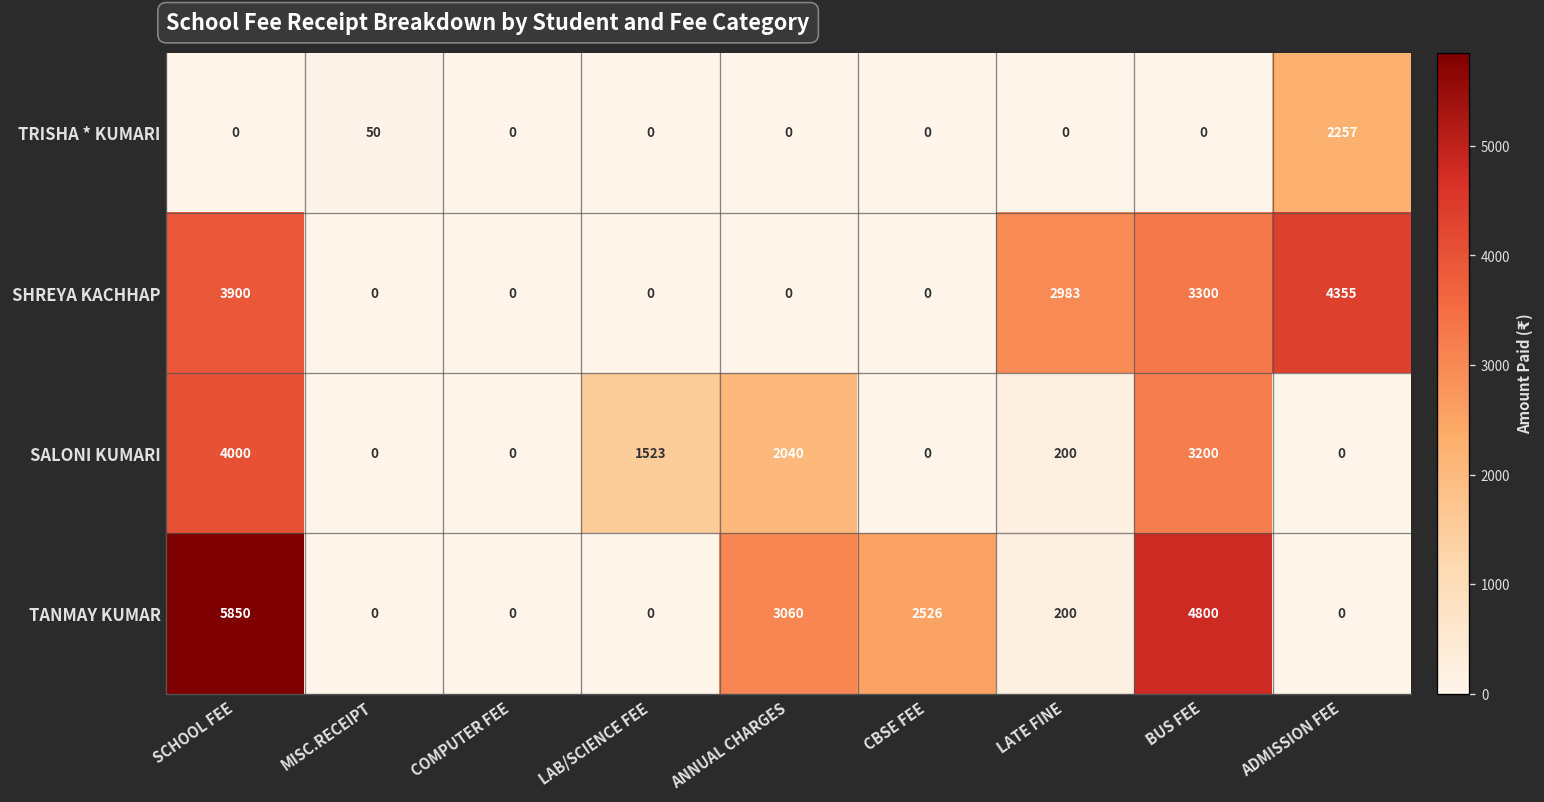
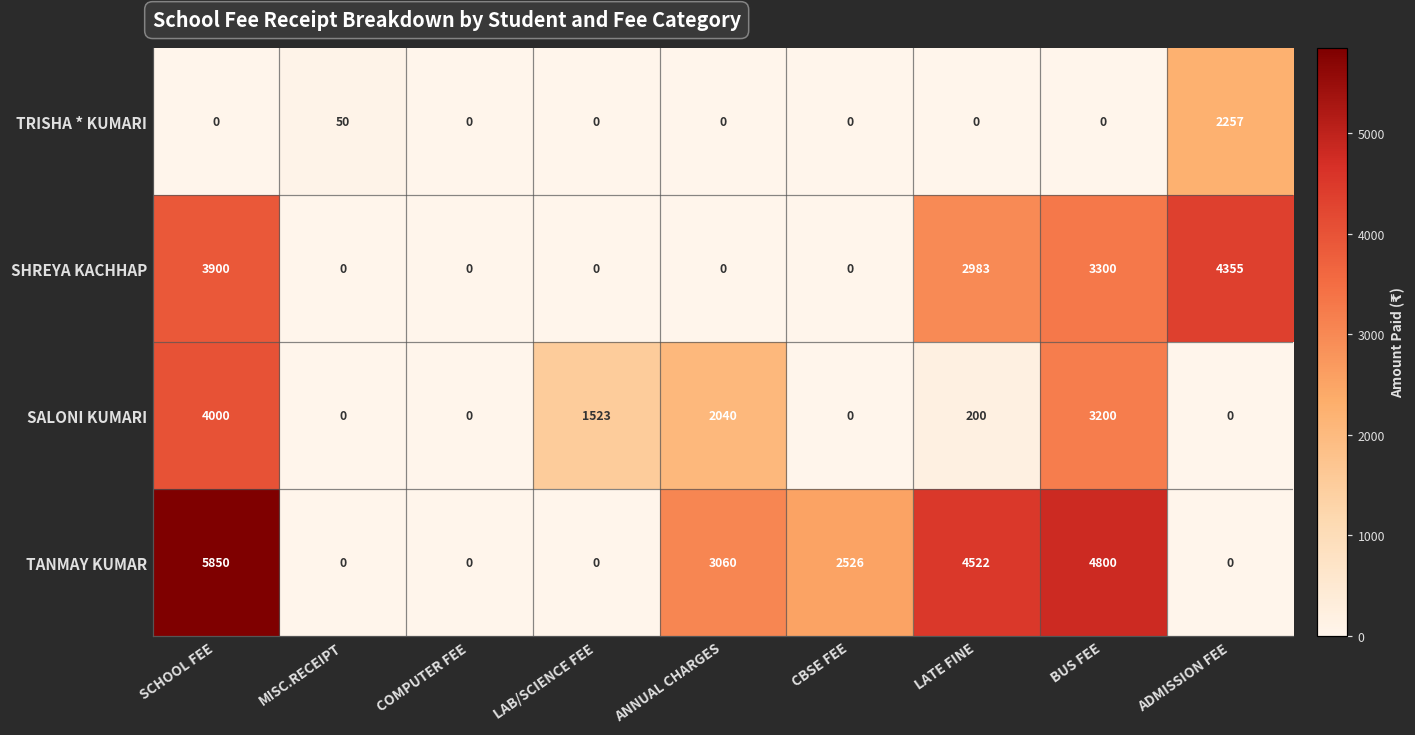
TANMAY KUMAR, LATE FINE: 200 -> 4522
